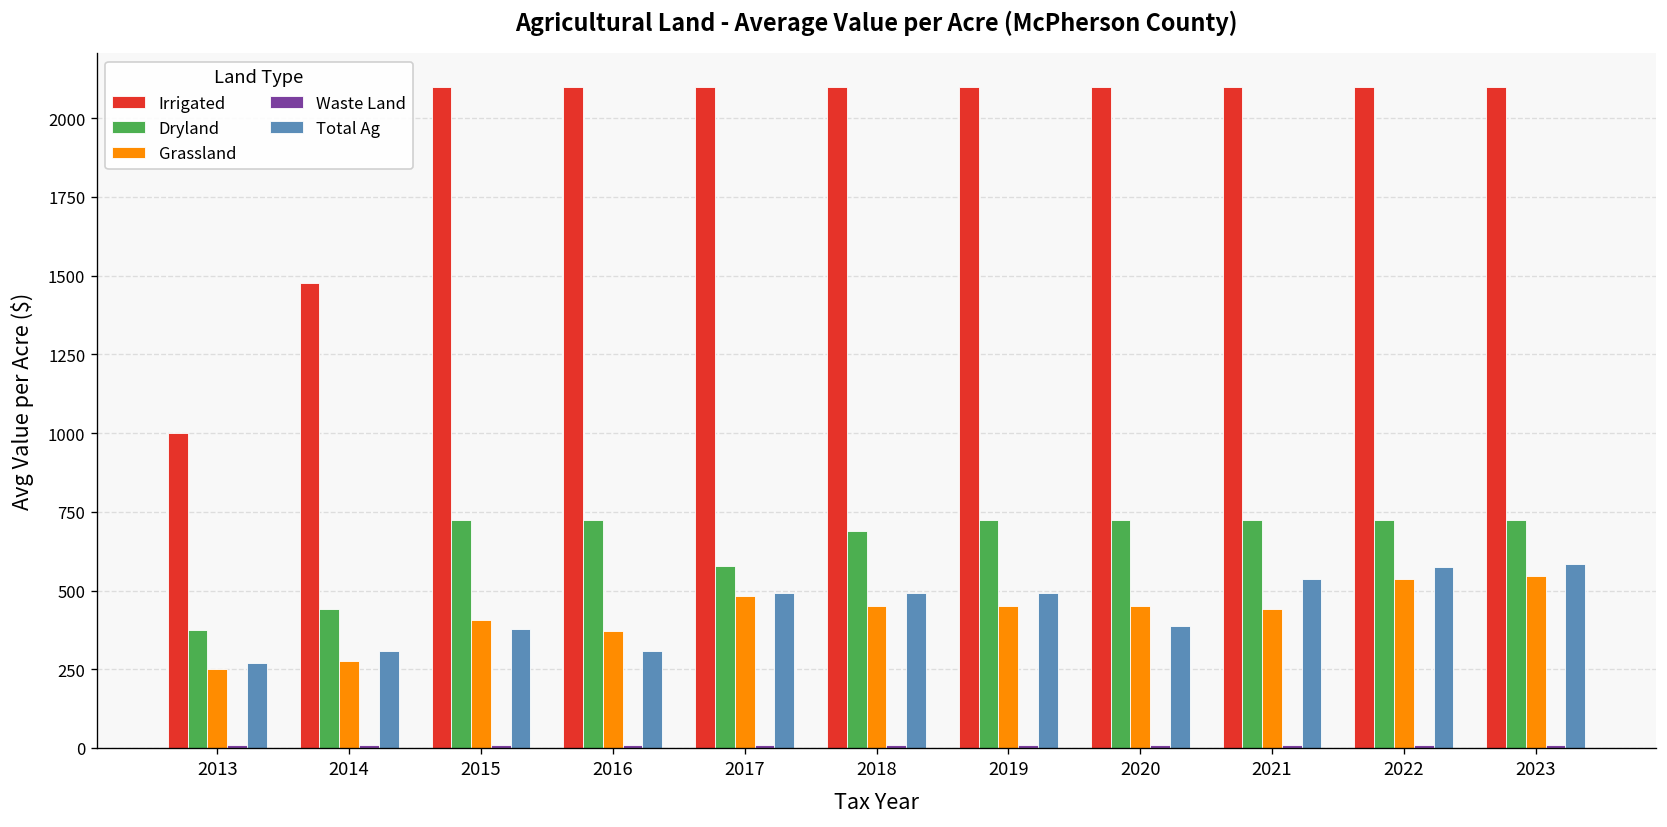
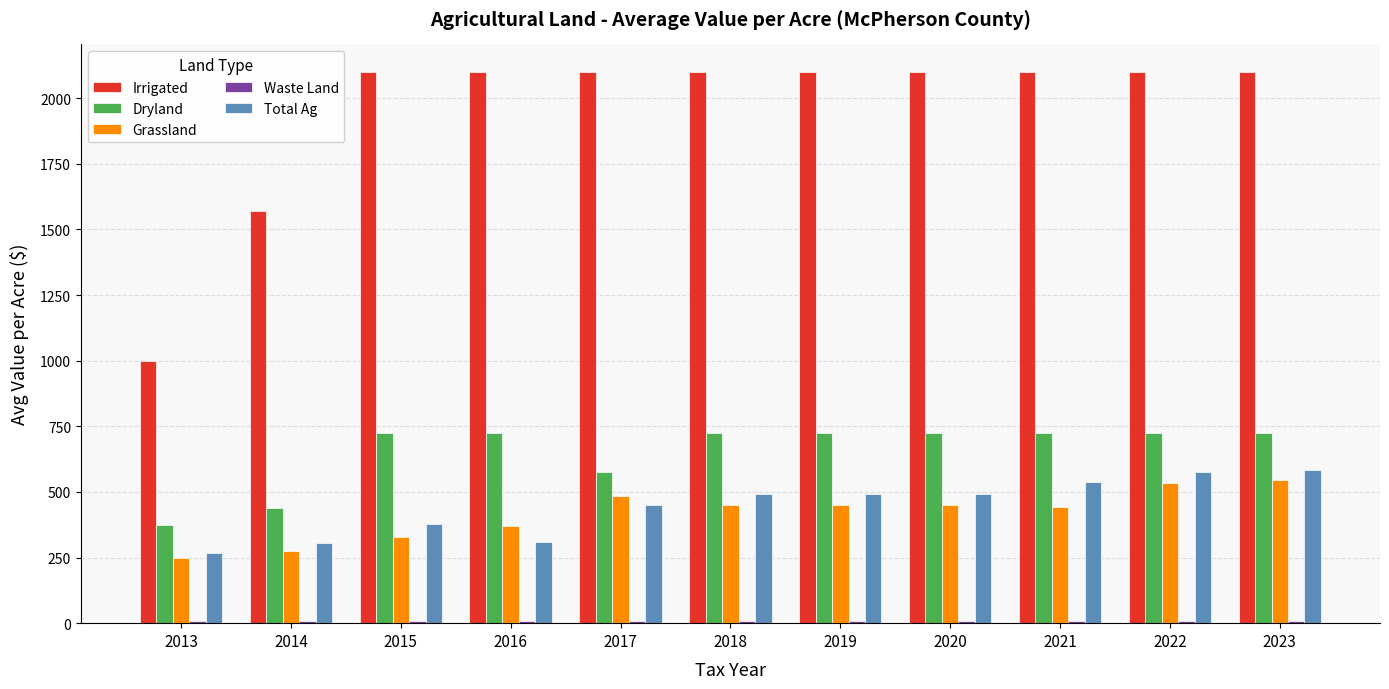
Irrigated, 2014: 1480 -> 1570
Grassland, 2015: 410 -> 330
Total Ag, 2017: 490 -> 450
Dryland, 2018: 690 -> 730
Total Ag, 2020: 390 -> 490
